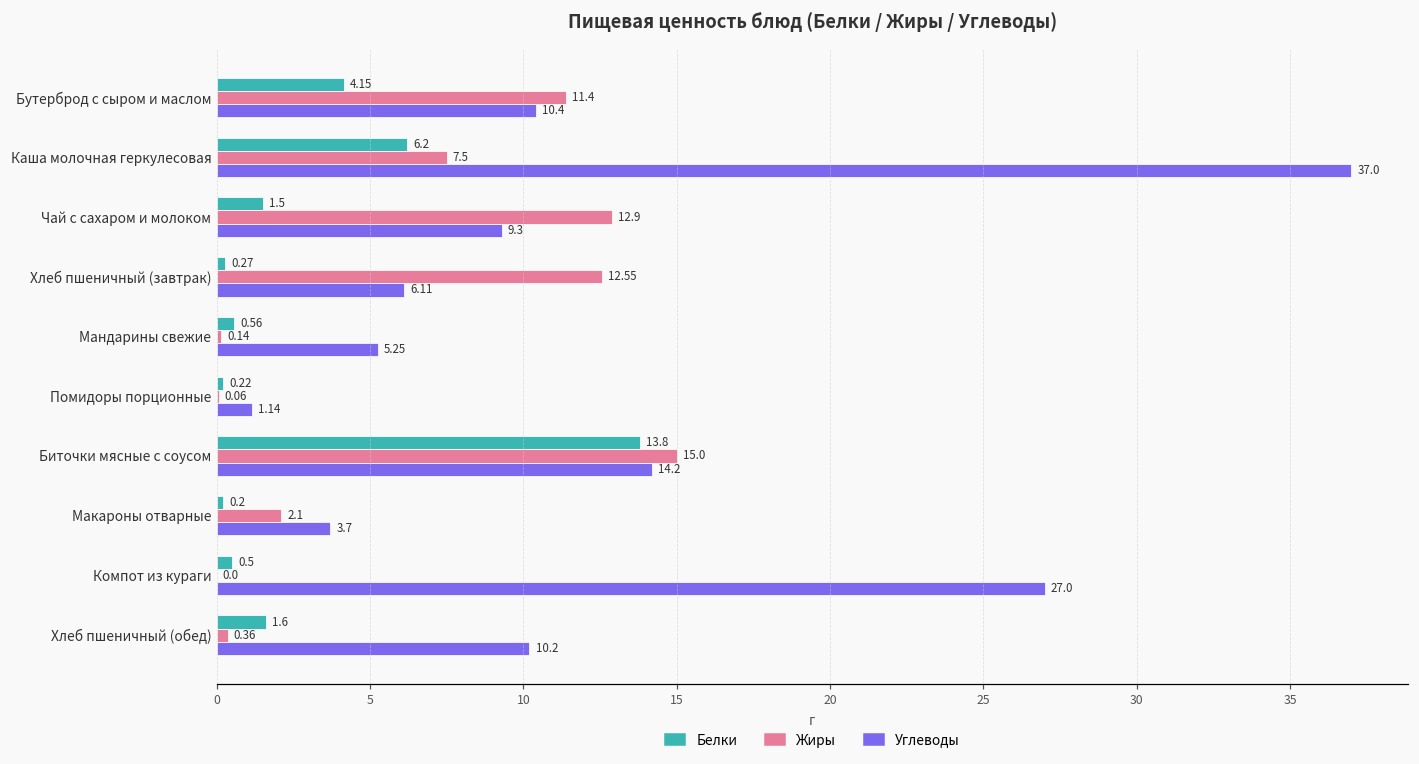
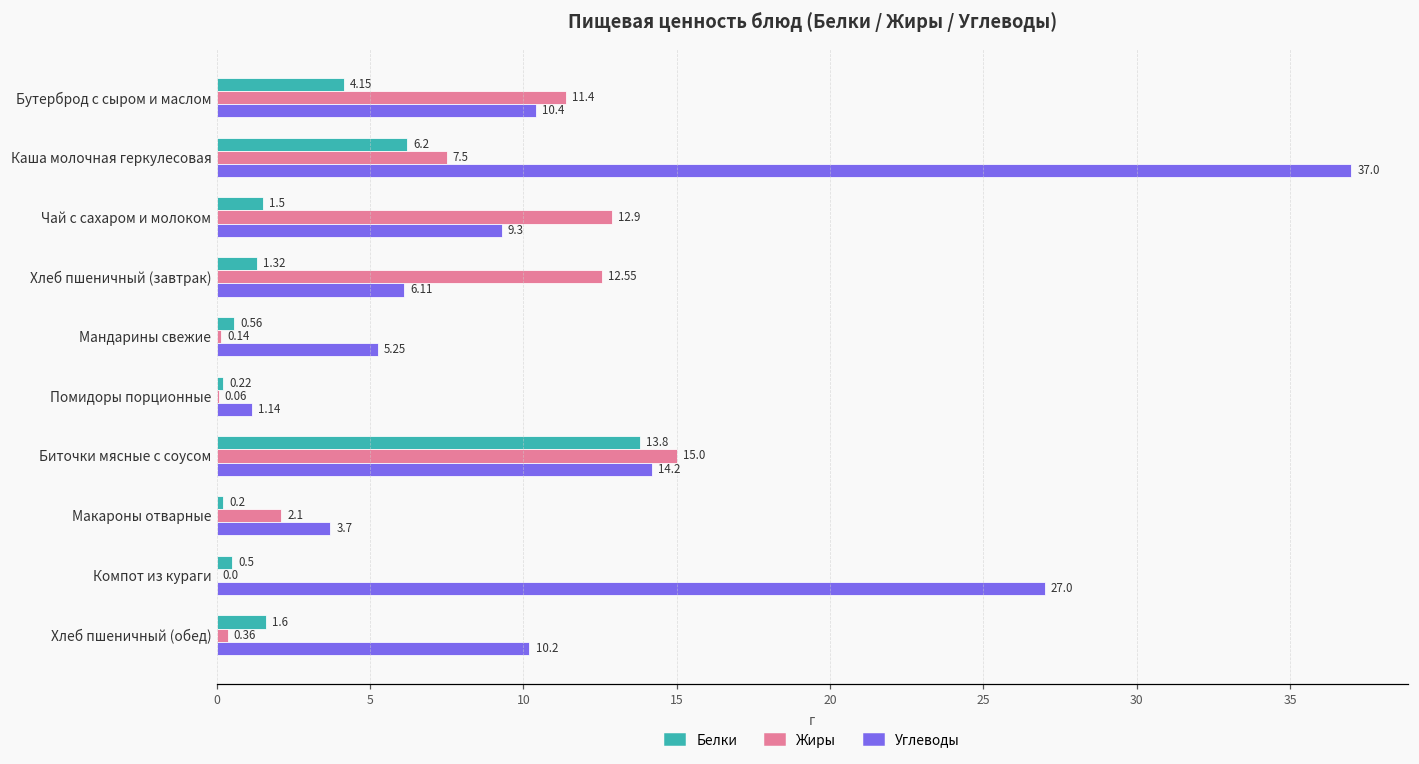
Белки, Хлеб пшеничный (завтрак): 0.27 -> 1.32
